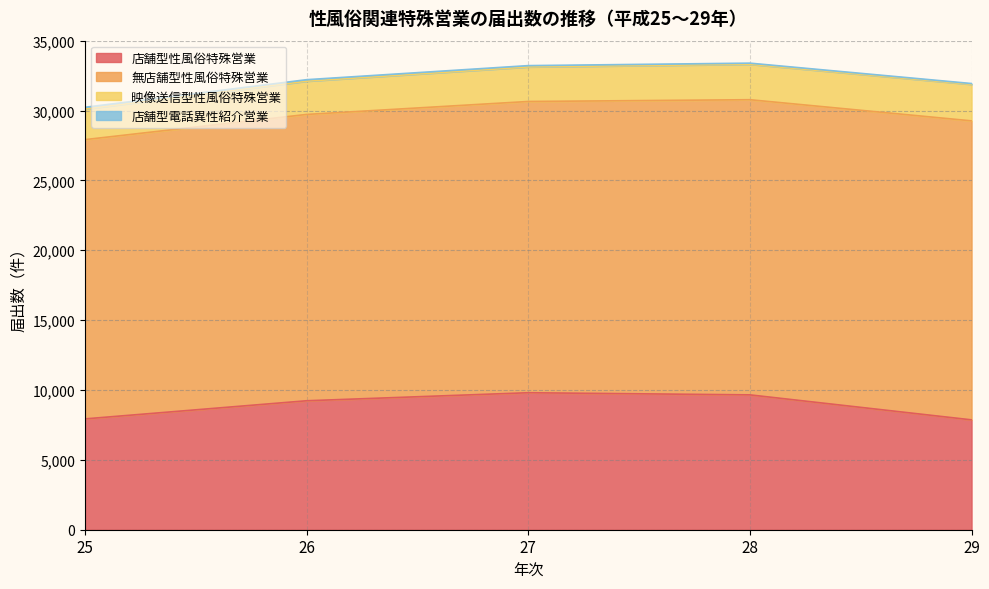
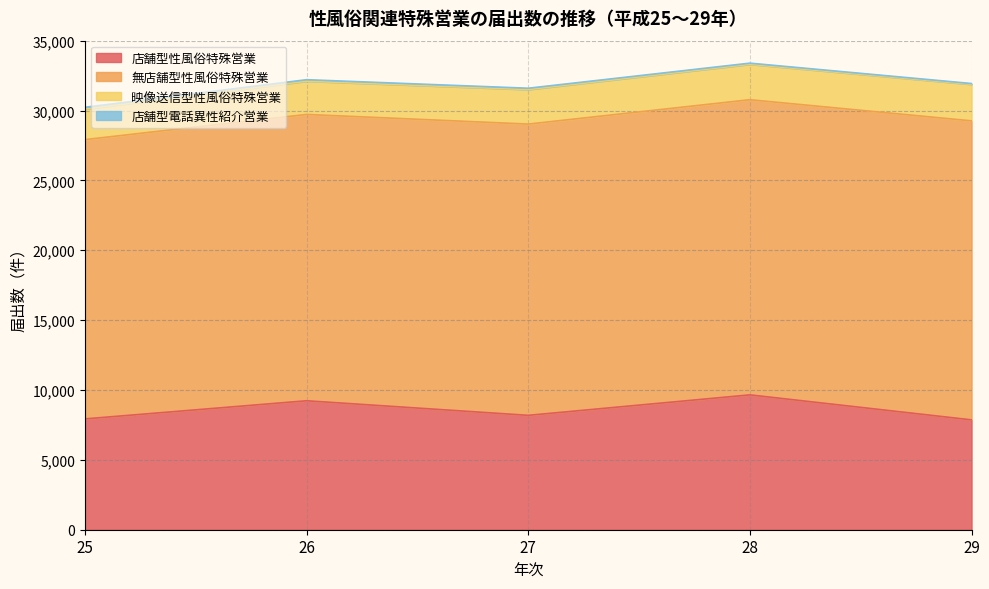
店舗型性風俗特殊営業, 27: 9,800 -> 8,200
